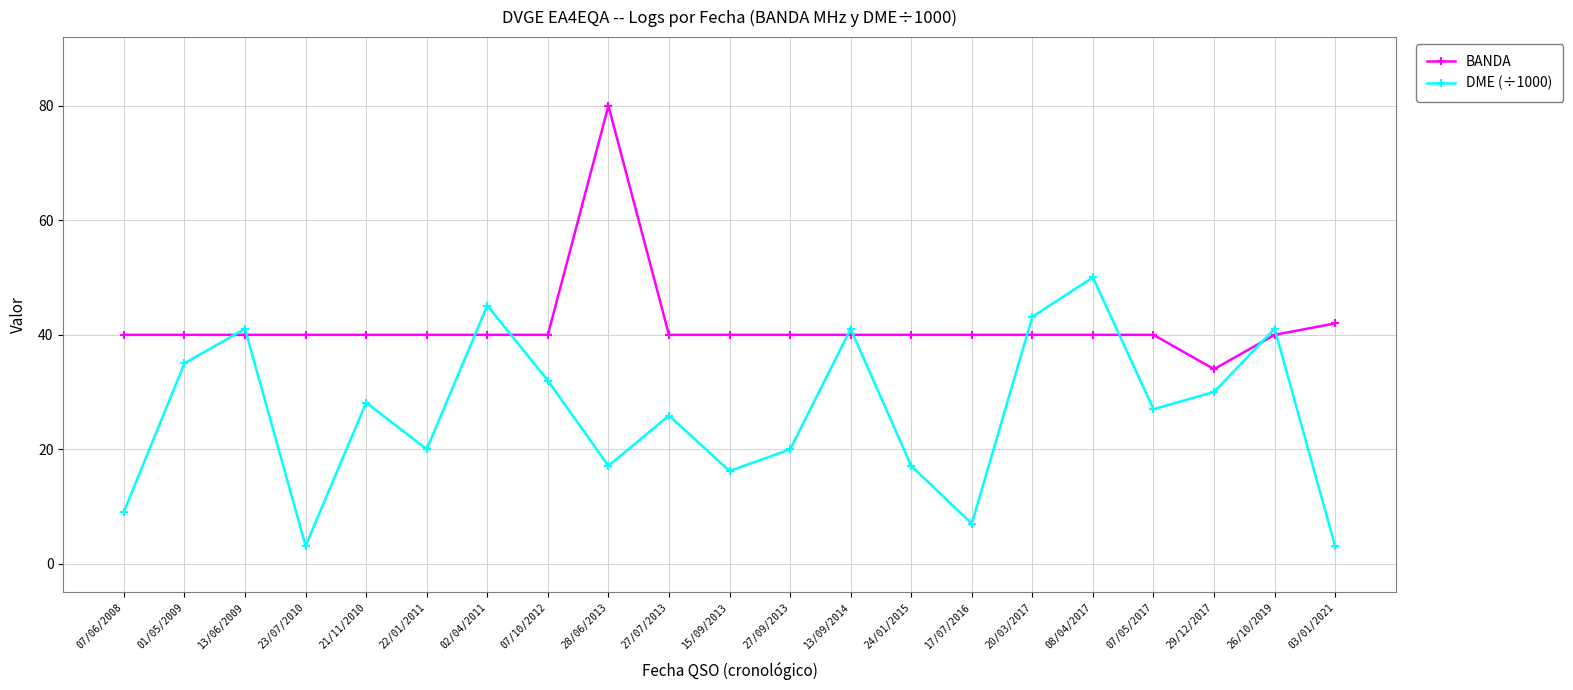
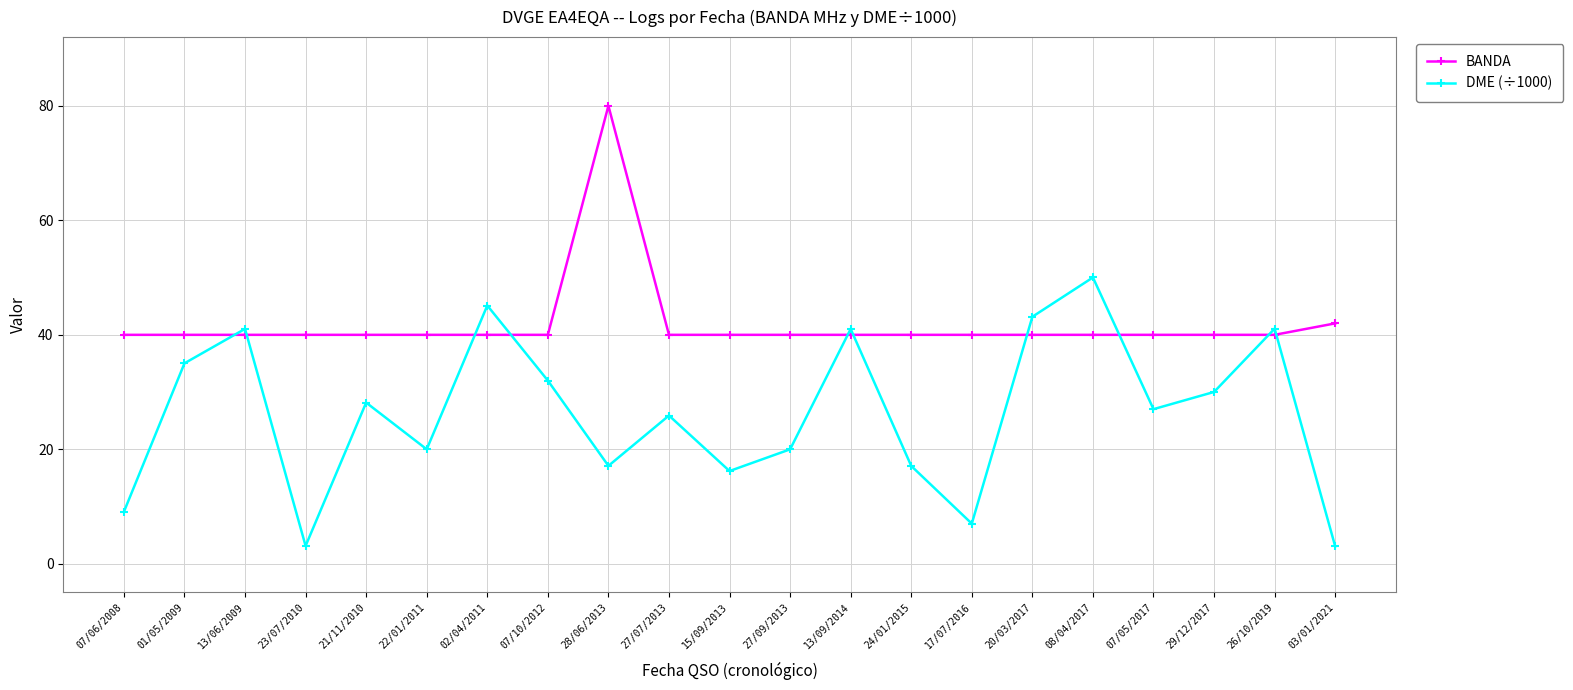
BANDA, 29/12/2017: 34 -> 40
